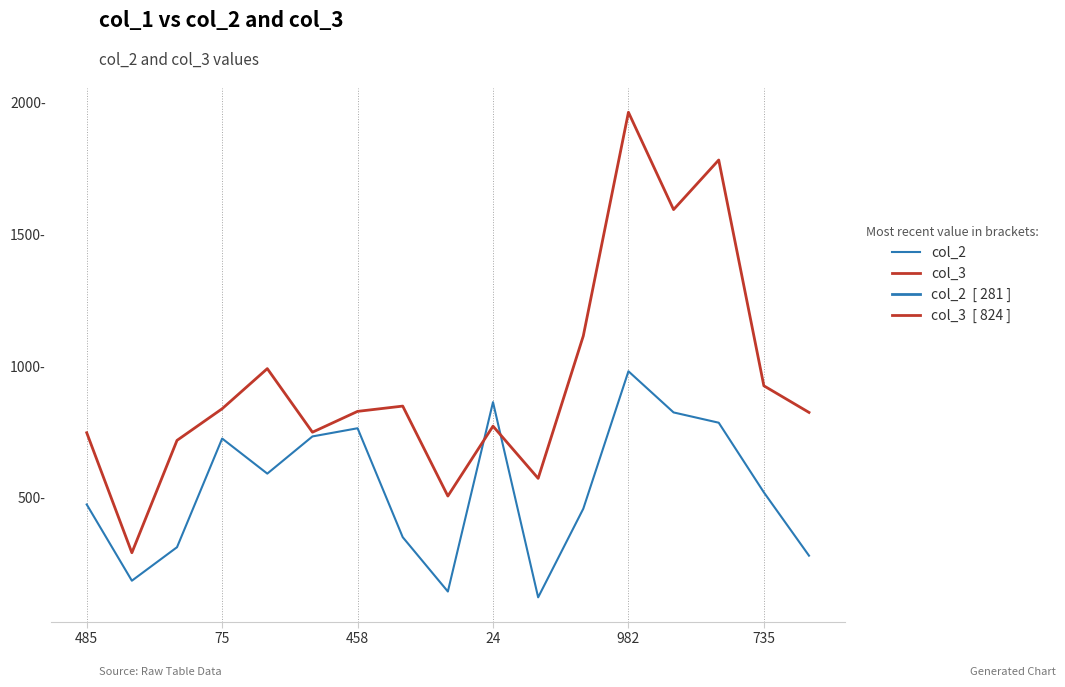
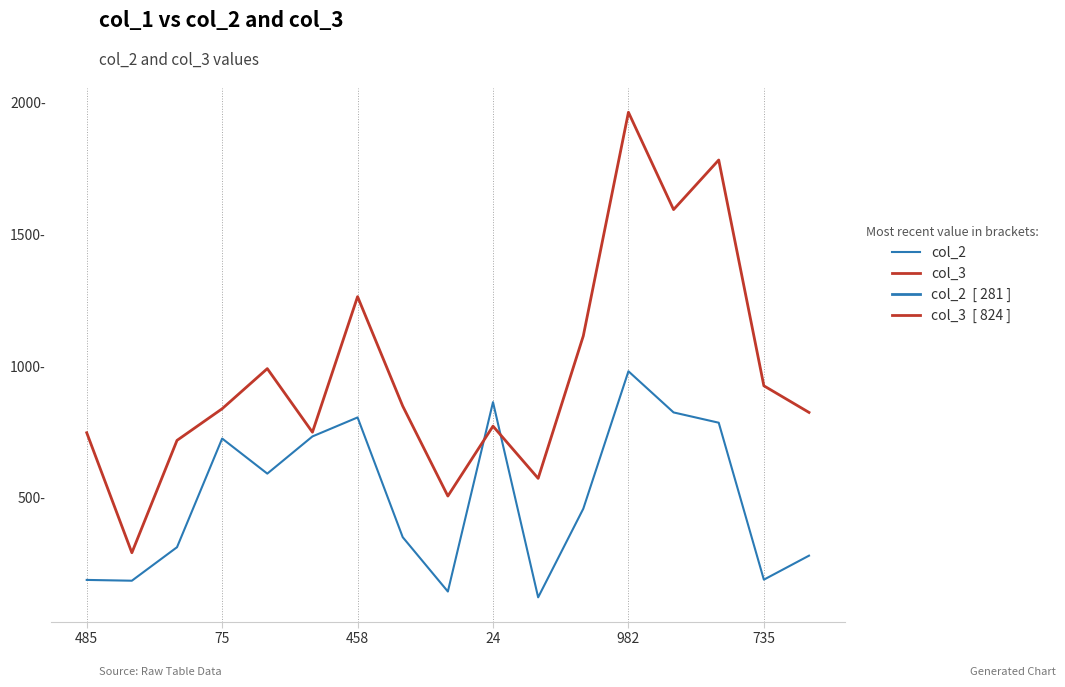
col_2, 485: 480- -> 190-
col_2, 458: 760- -> 810-
col_3, 458: 830- -> 1260-
col_2, 735: 520- -> 190-
